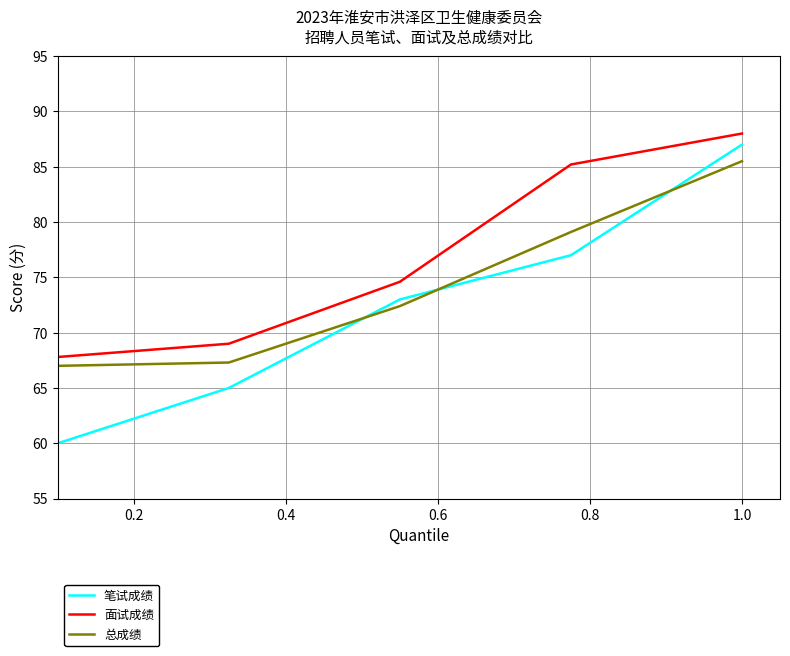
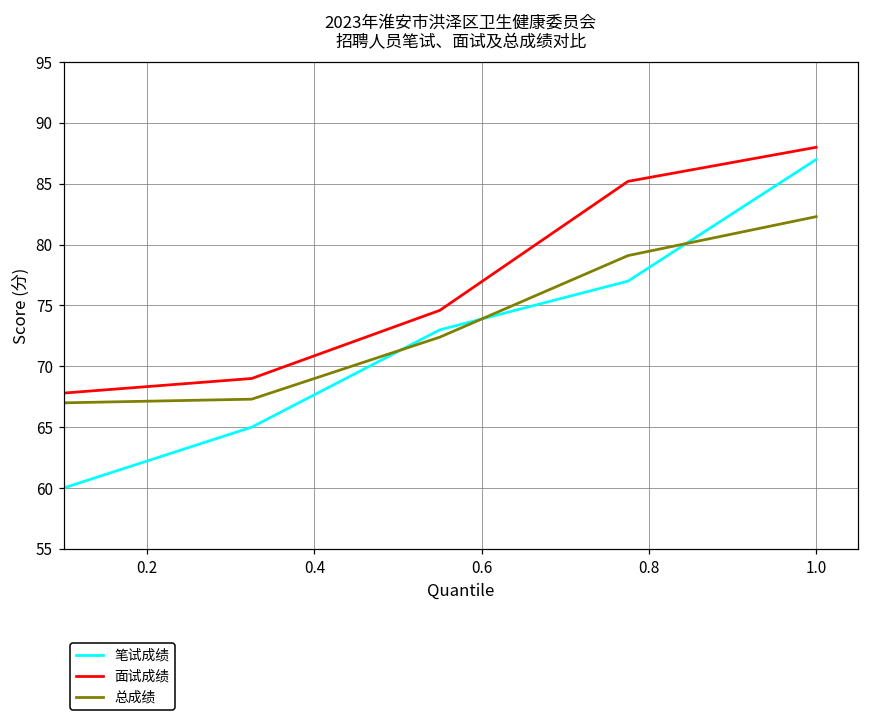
总成绩, 1.0: 85.5 -> 82.3
